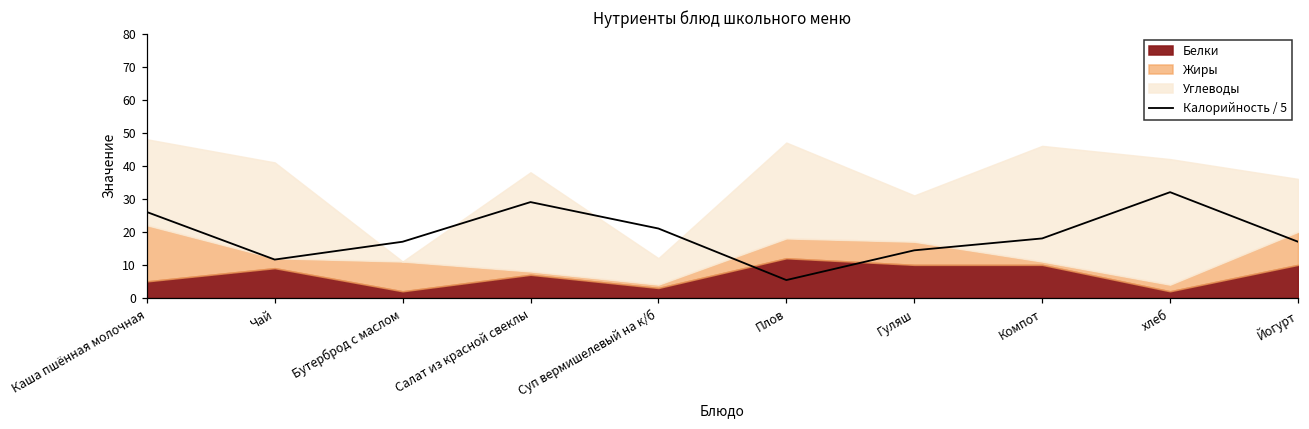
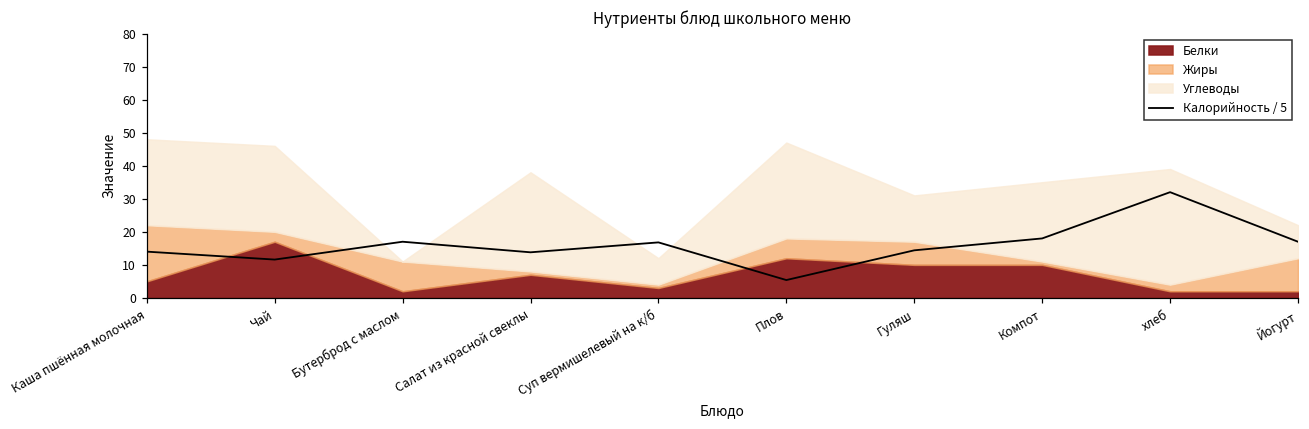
Калорийность / 5, Каша пшённая молочная: 26 -> 14
Белки, Чай: 9 -> 17
Углеводы, Чай: 29 -> 26
Калорийность / 5, Салат из красной свеклы: 29 -> 14
Калорийность / 5, Суп вермишелевый на к/б: 21 -> 17
Углеводы, Компот: 35 -> 24
Углеводы, хлеб: 38 -> 35
Белки, Йогурт: 10 -> 2
Углеводы, Йогурт: 16 -> 10
